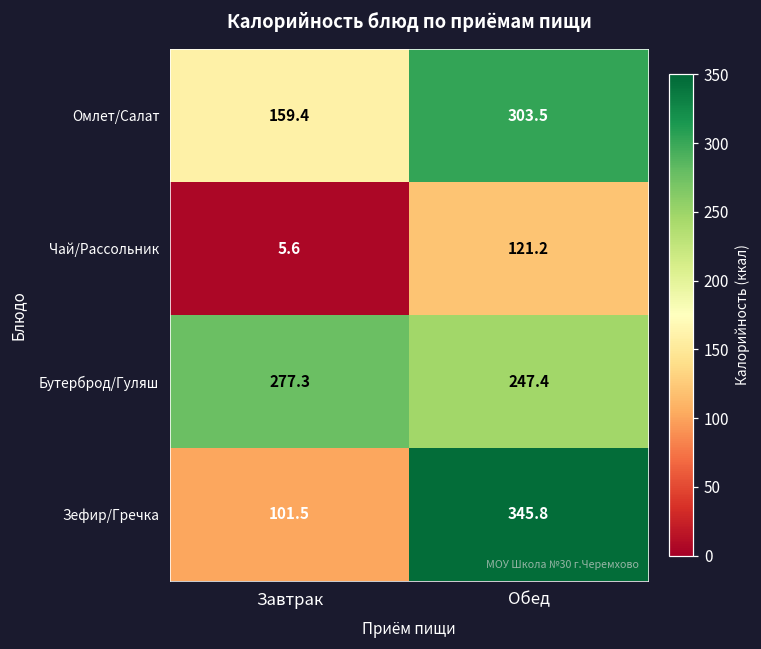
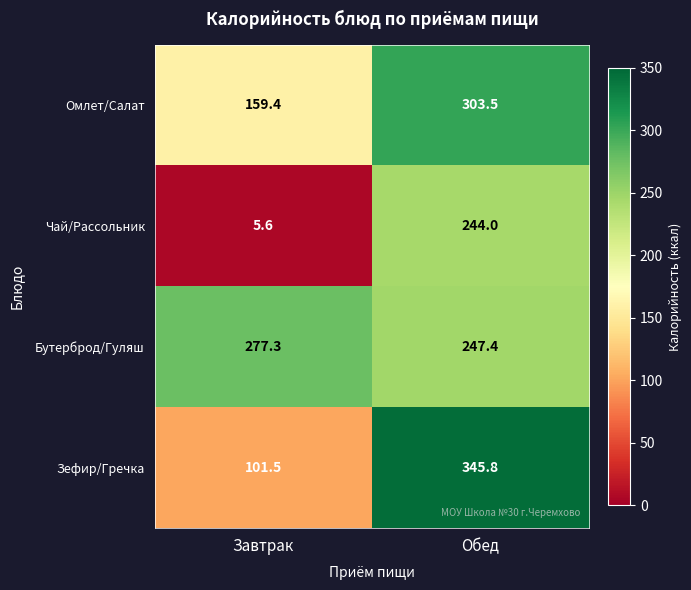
Чай/Рассольник, Обед: 121.2 -> 244.0
